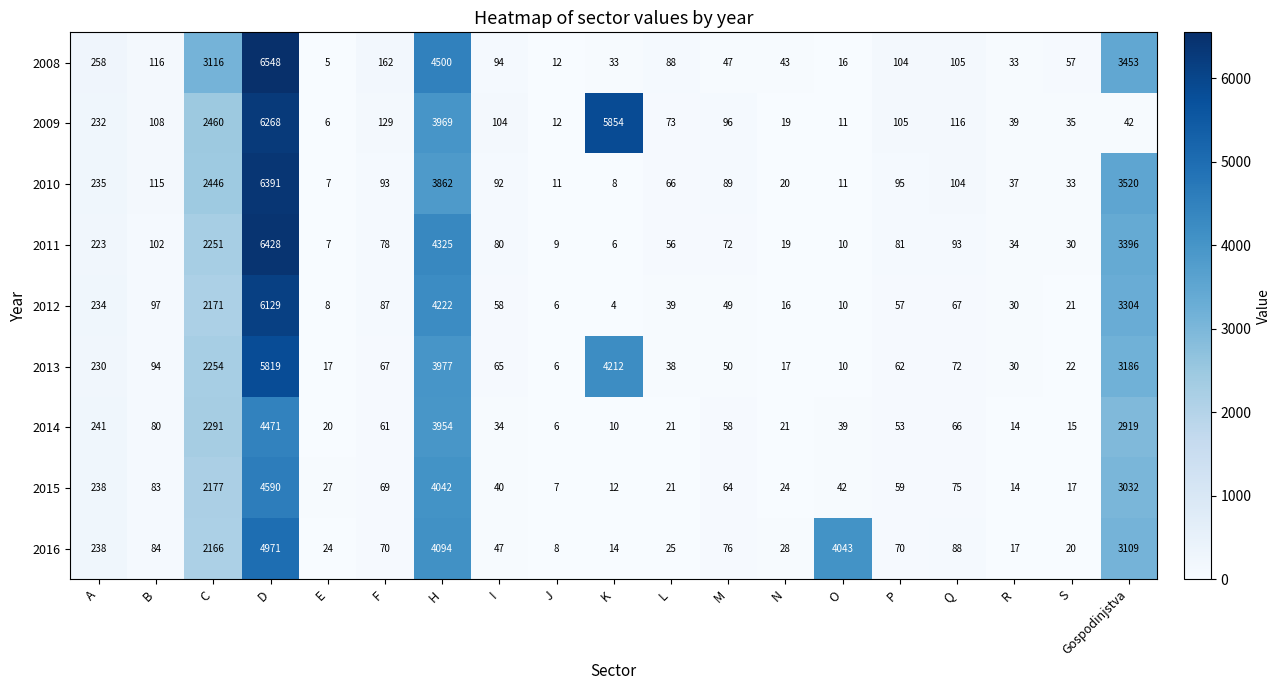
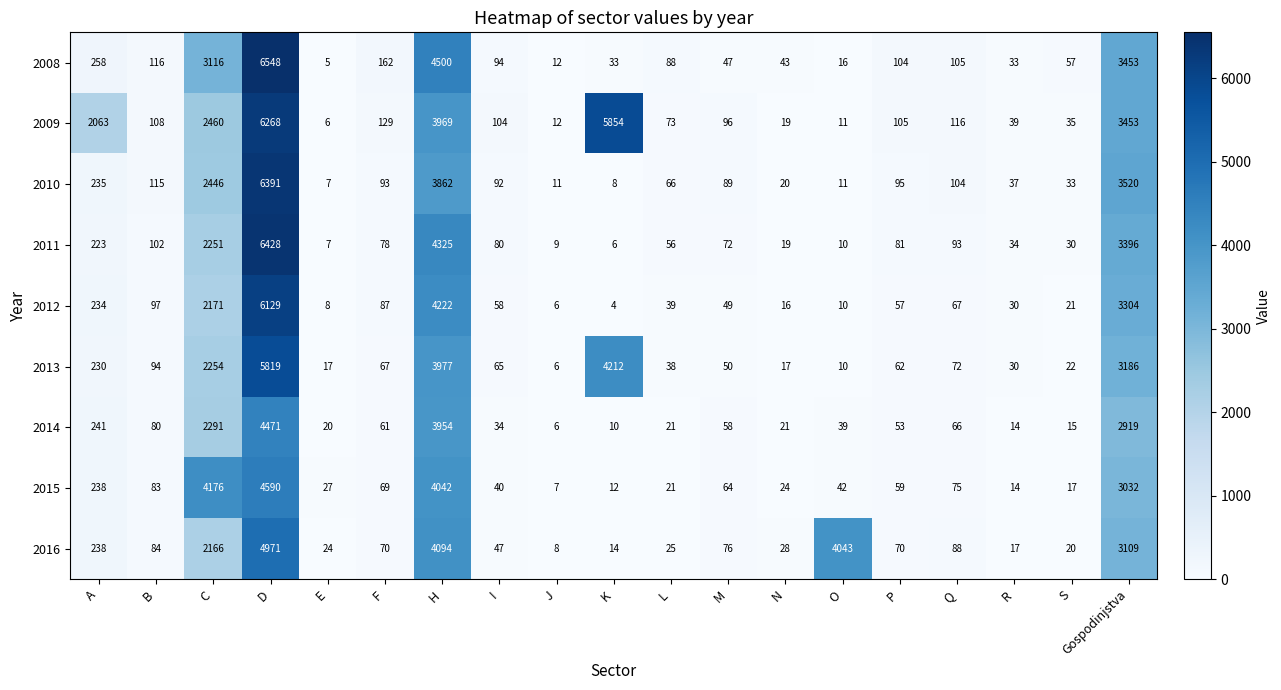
2009, A: 232 -> 2063
2009, Gospodinjstva: 42 -> 3453
2015, C: 2177 -> 4176
